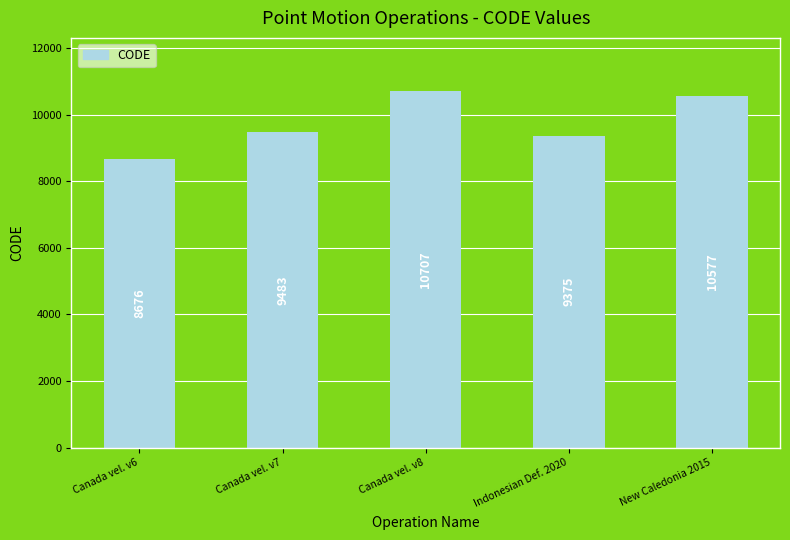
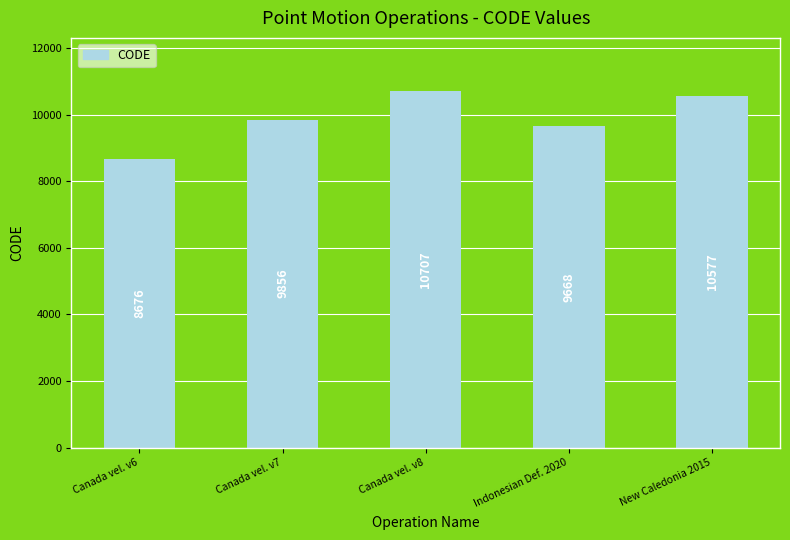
Canada vel. v7: 9483 -> 9856
Indonesian Def. 2020: 9375 -> 9668
